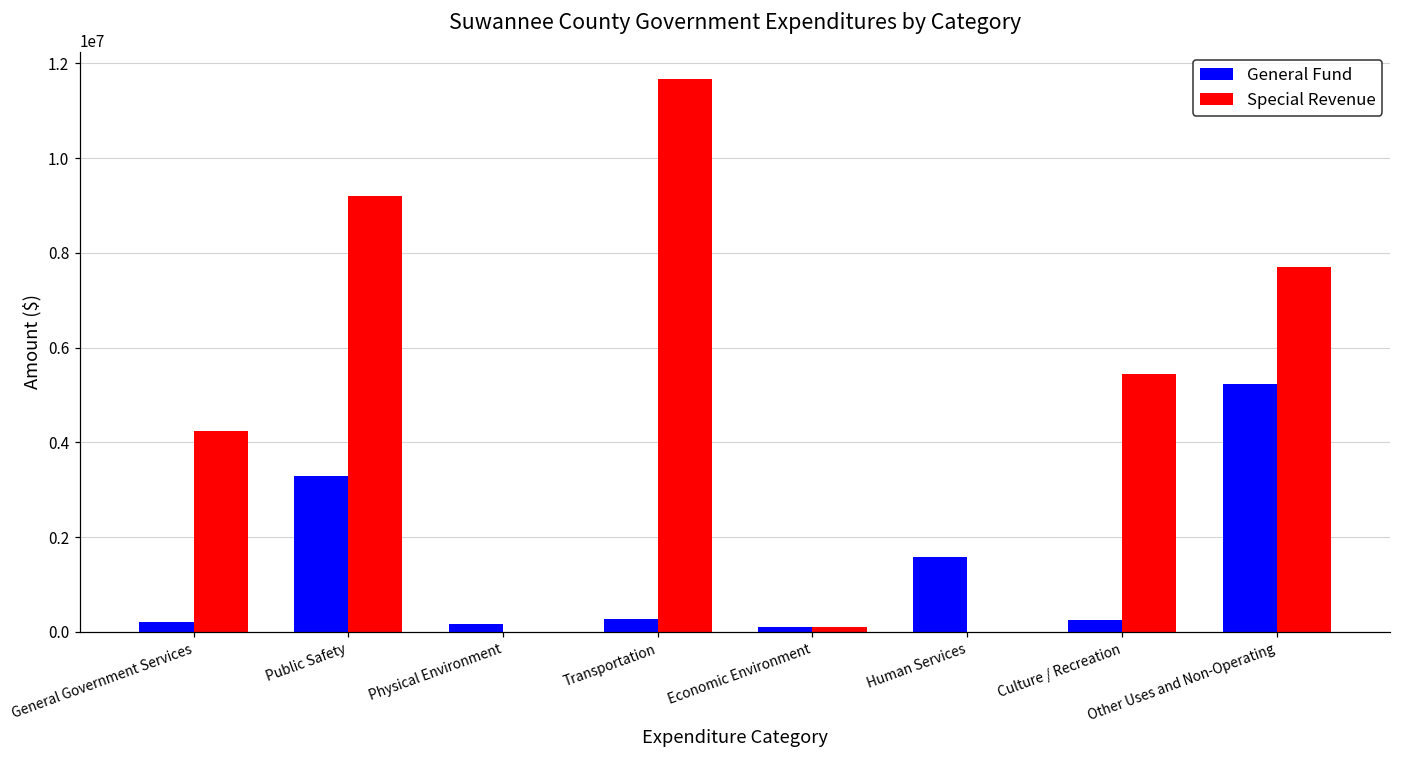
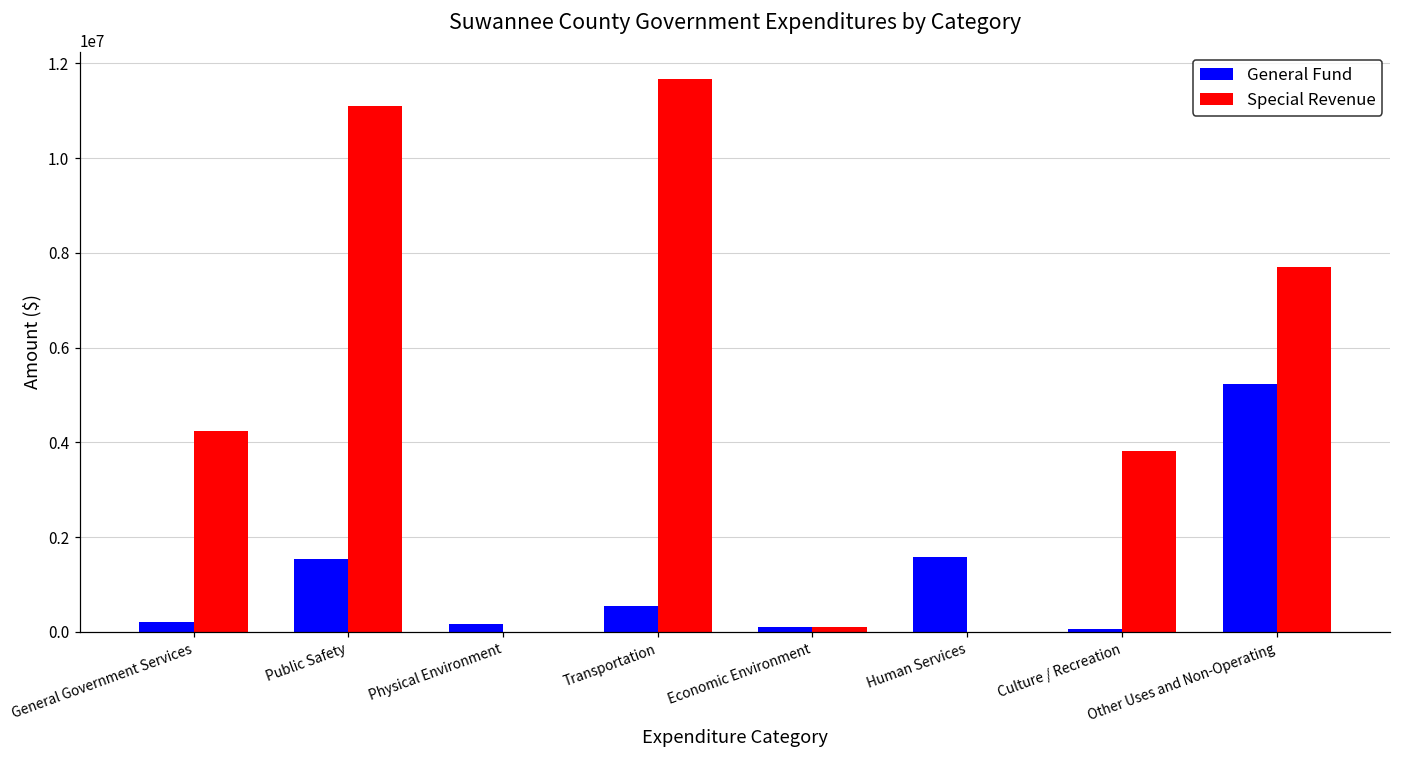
General Fund, Public Safety: 3300000 -> 1500000
Special Revenue, Public Safety: 9200000 -> 11100000
General Fund, Transportation: 300000 -> 600000
General Fund, Culture / Recreation: 300000 -> 100000
Special Revenue, Culture / Recreation: 5400000 -> 3800000
